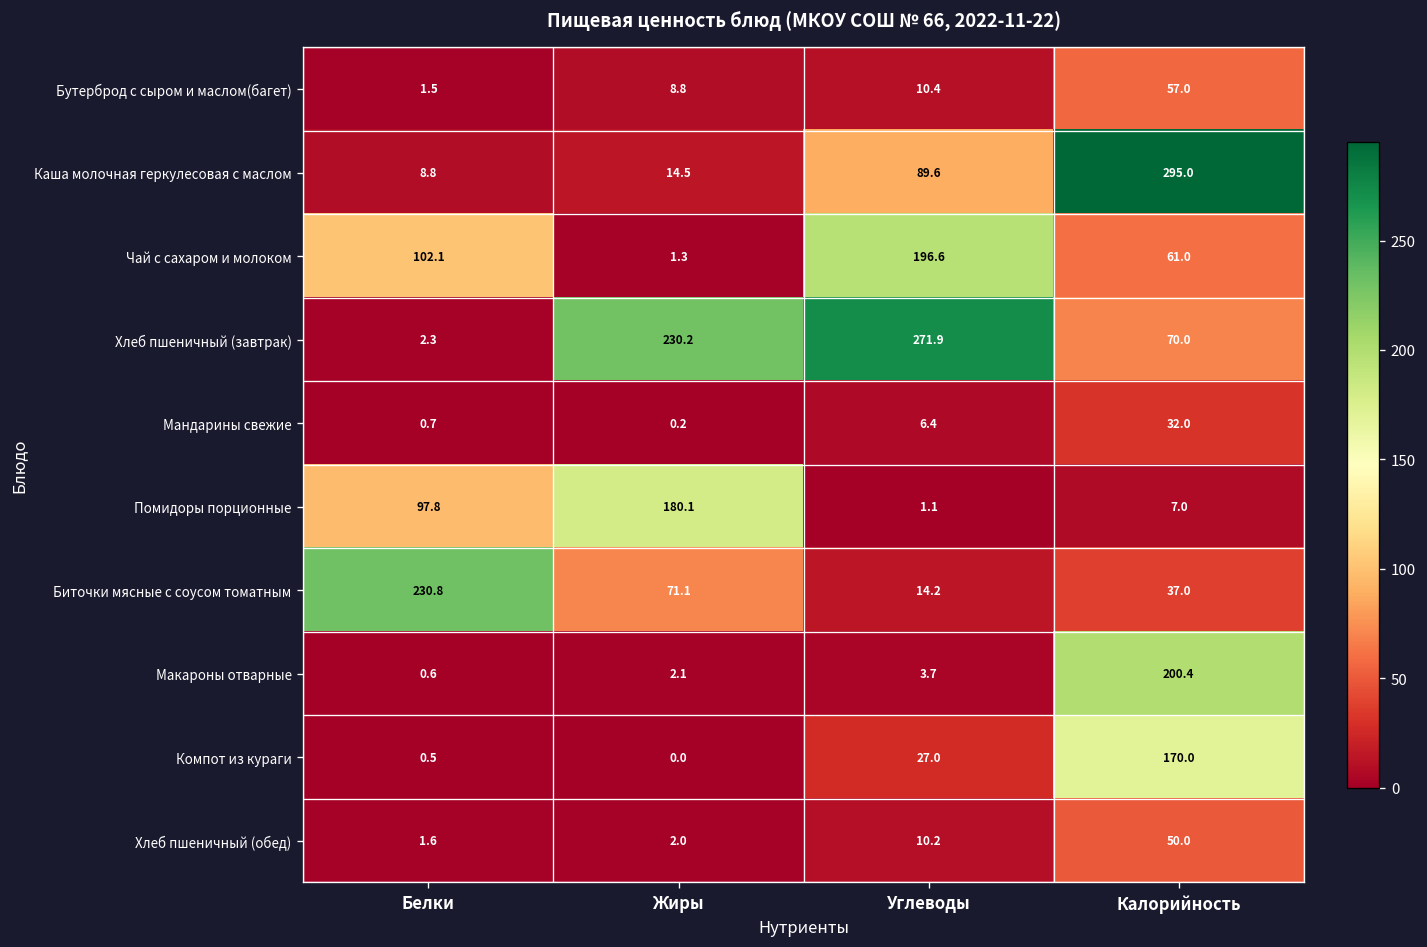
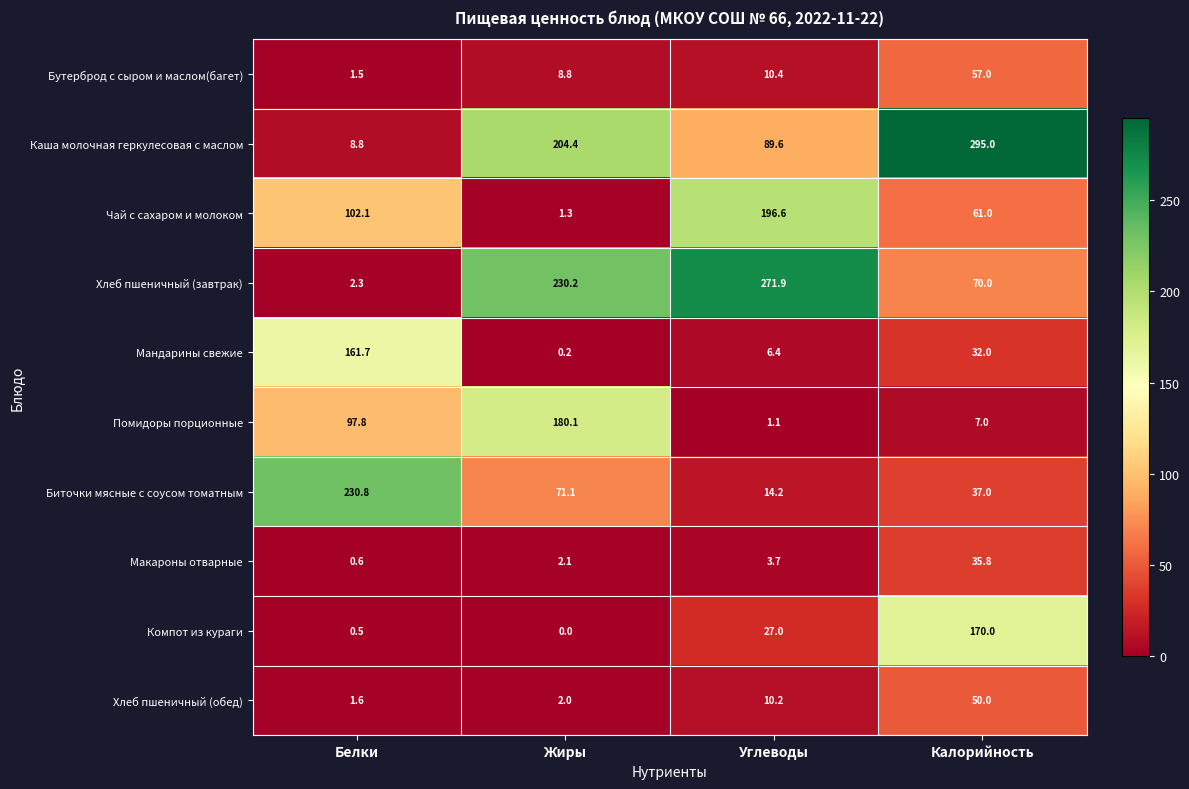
Каша молочная геркулесовая с маслом, Жиры: 14.5 -> 204.4
Мандарины свежие, Белки: 0.7 -> 161.7
Макароны отварные, Калорийность: 200.4 -> 35.8
